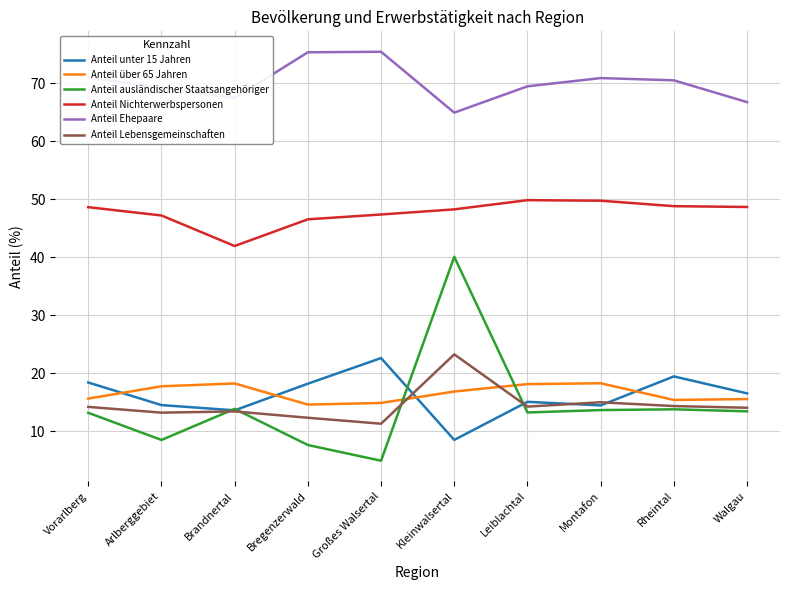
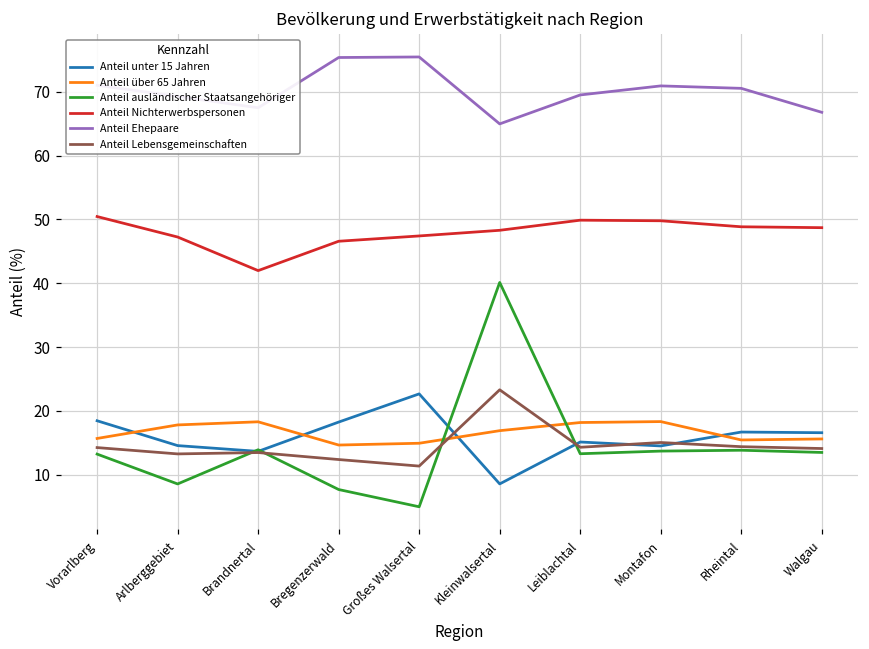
Anteil Nichterwerbspersonen, Vorarlberg: 49 -> 50
Anteil unter 15 Jahren, Rheintal: 19 -> 17
